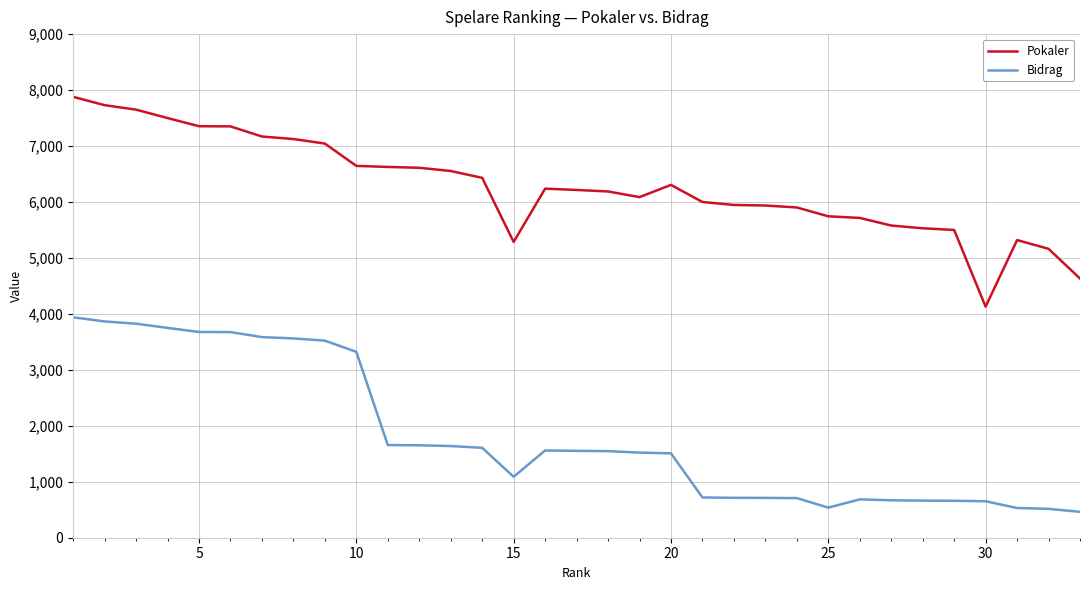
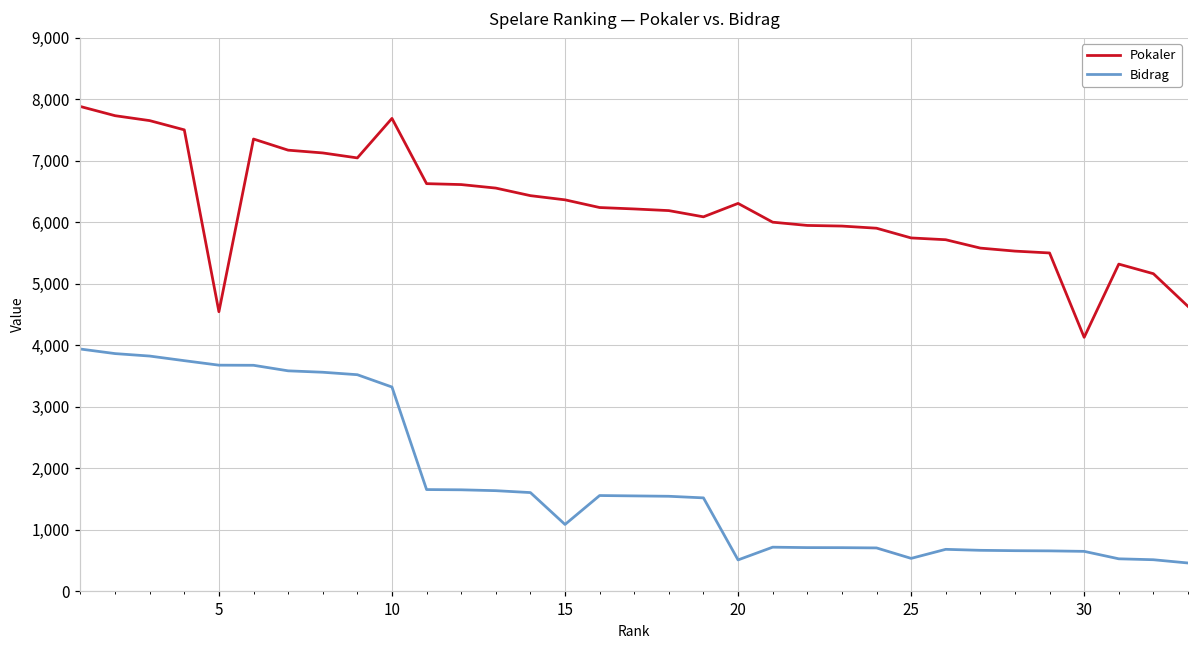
Pokaler, 5: 7,400 -> 4,500
Pokaler, 10: 6,600 -> 7,700
Pokaler, 15: 5,300 -> 6,400
Bidrag, 20: 1,500 -> 500
